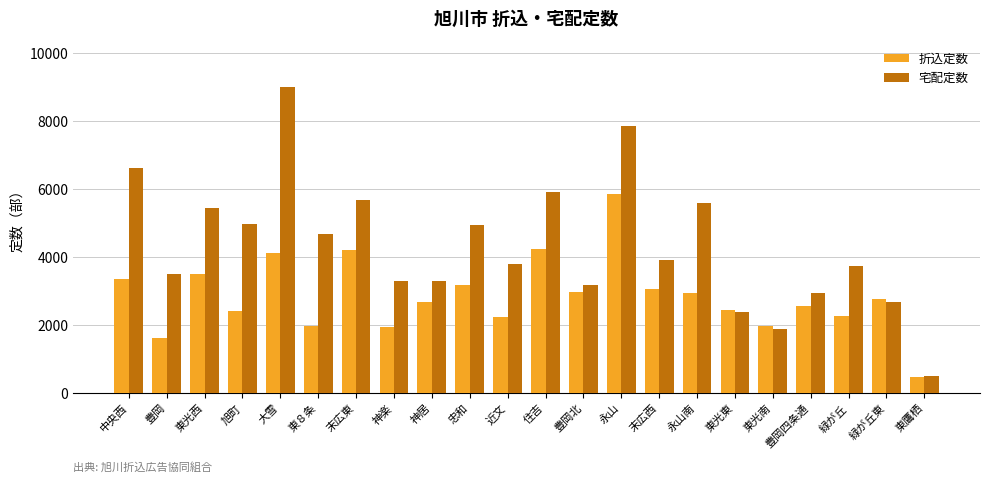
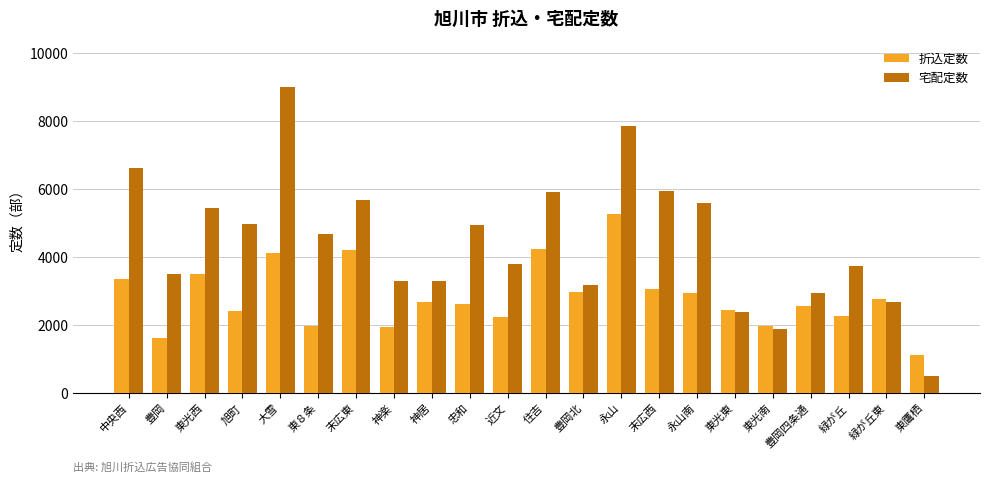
折込定数, 忠和: 3200 -> 2600
折込定数, 永山: 5900 -> 5300
宅配定数, 末広西: 3900 -> 5900
折込定数, 東鷹栖: 500 -> 1100
